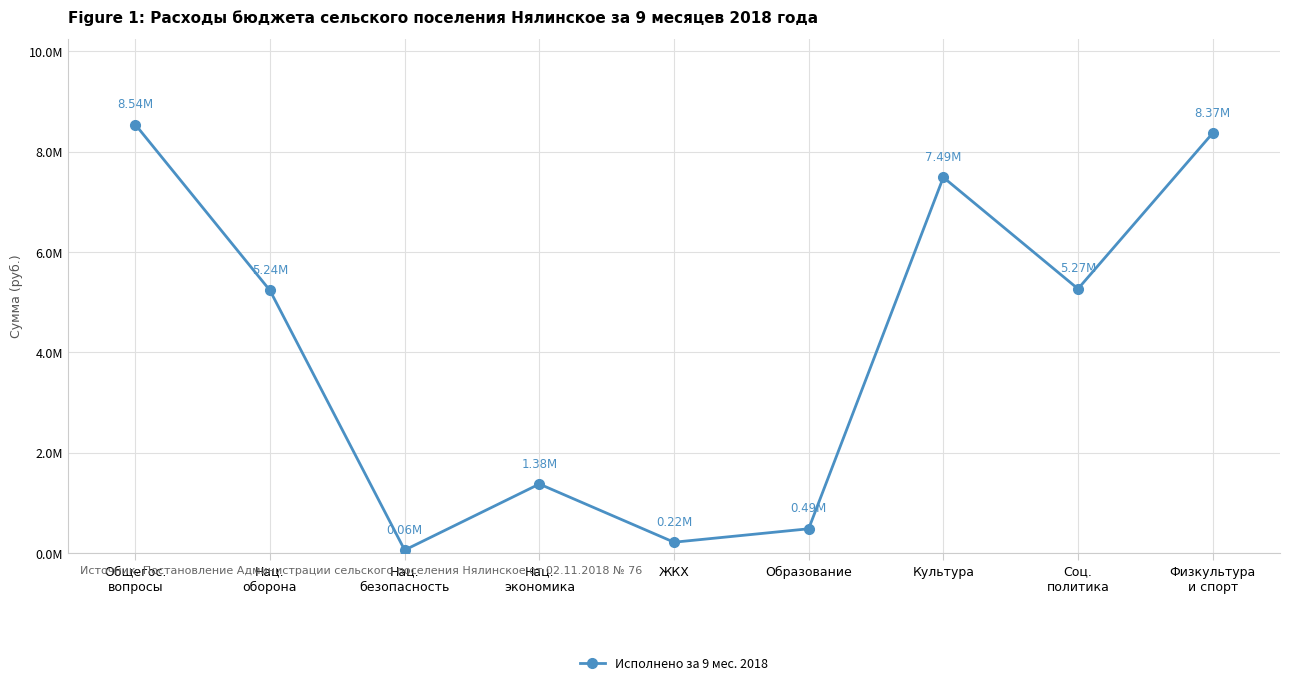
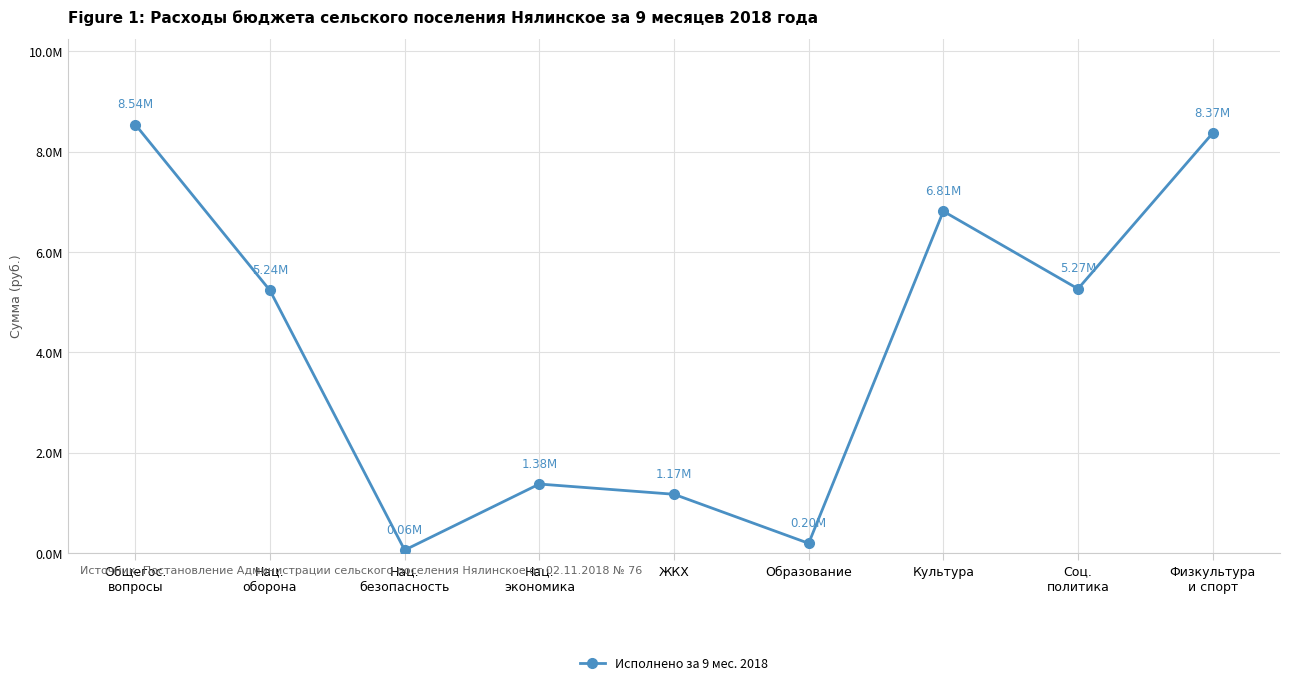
ЖКХ: 0.22M -> 1.17M
Образование: 0.49M -> 0.20M
Культура: 7.49M -> 6.81M
